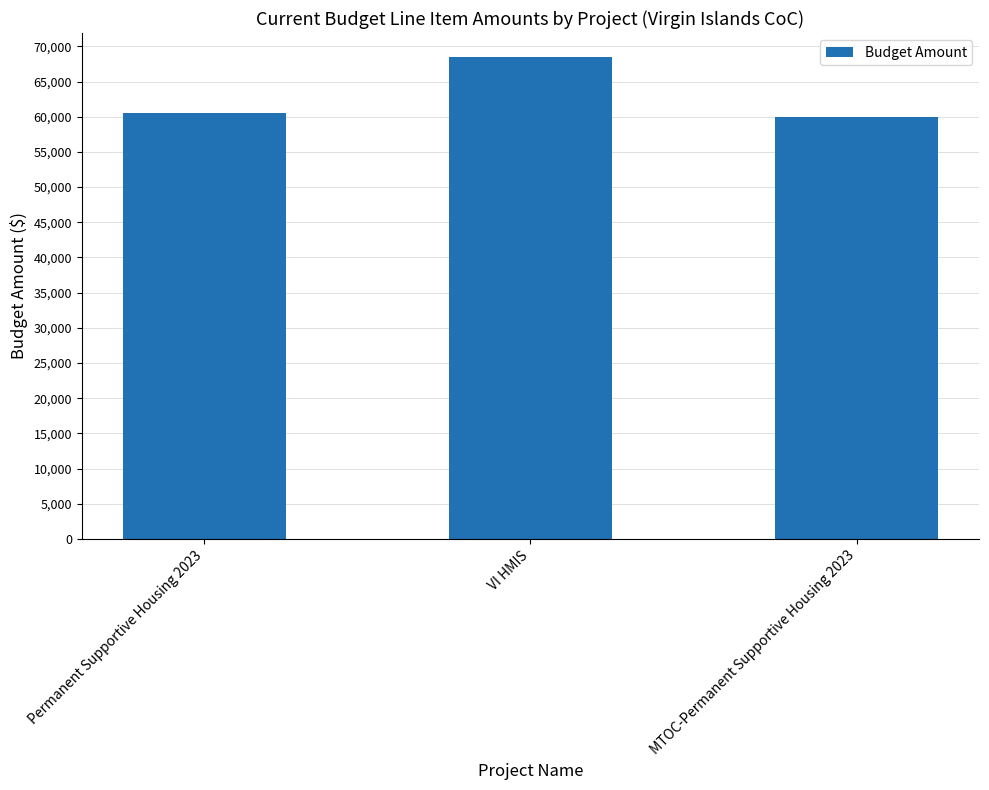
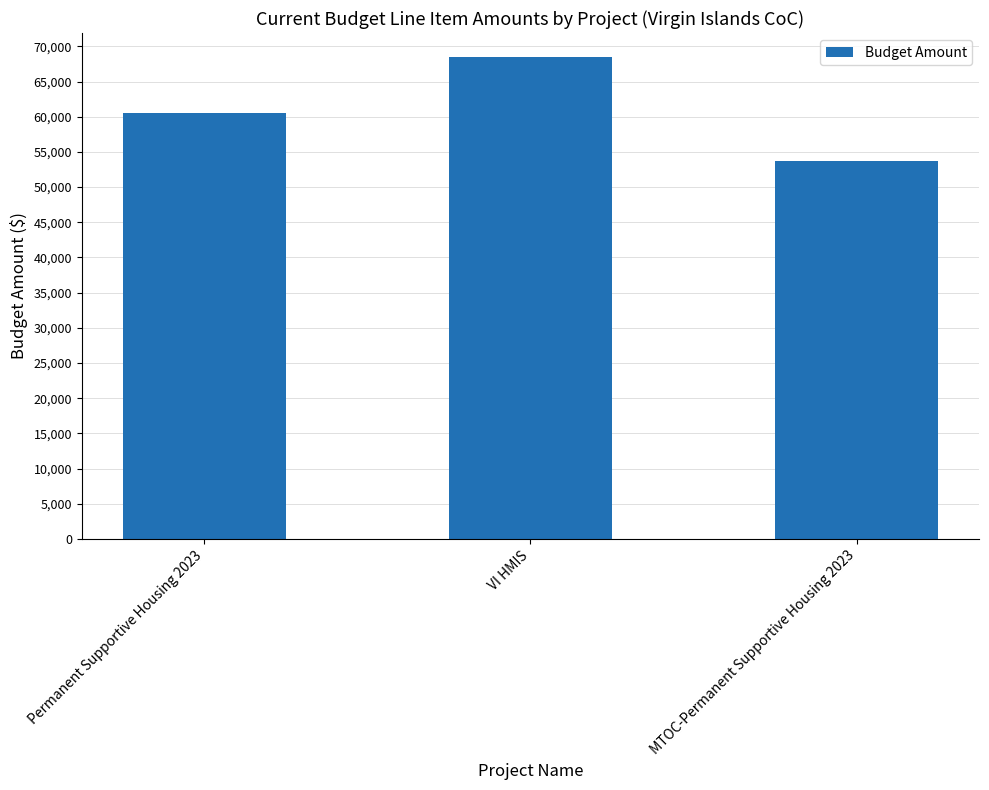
MTOC-Permanent Supportive Housing 2023: 60,000 -> 54,000
